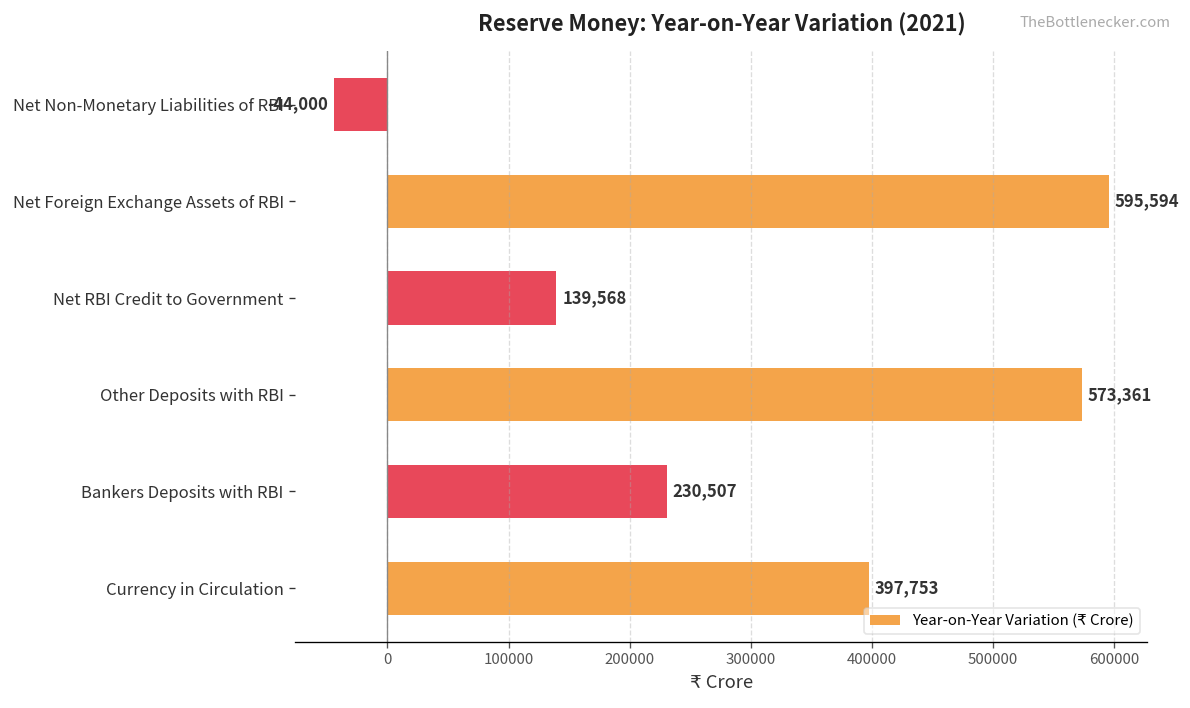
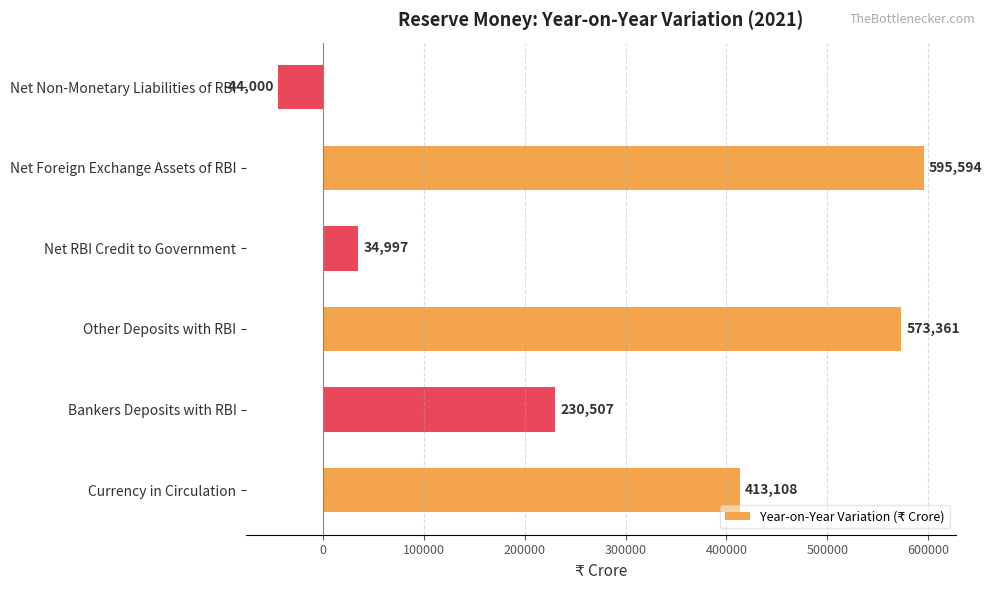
Net RBI Credit to Government: 139,568 -> 34,997
Currency in Circulation: 397,753 -> 413,108
